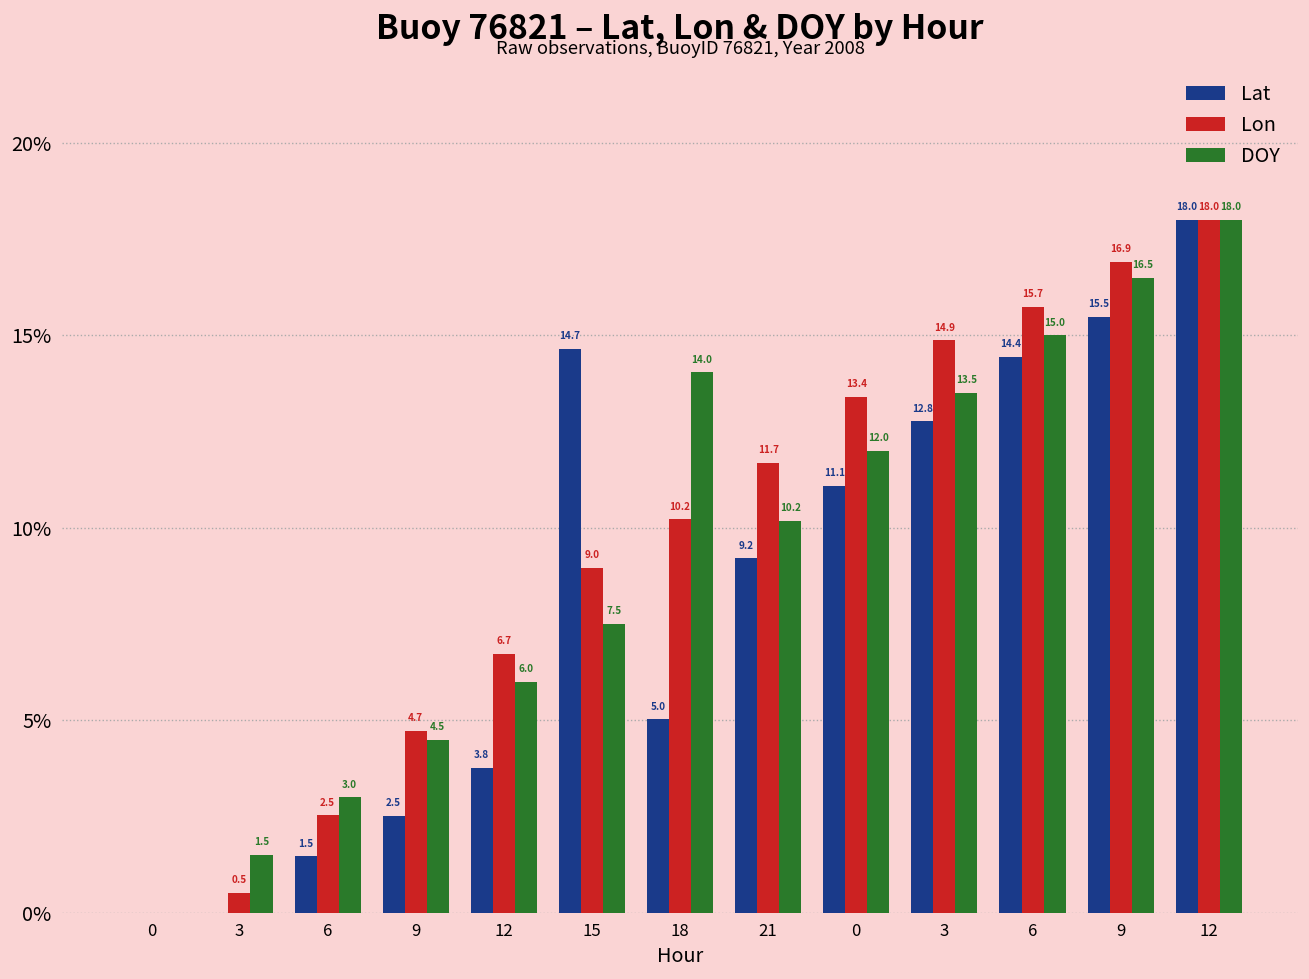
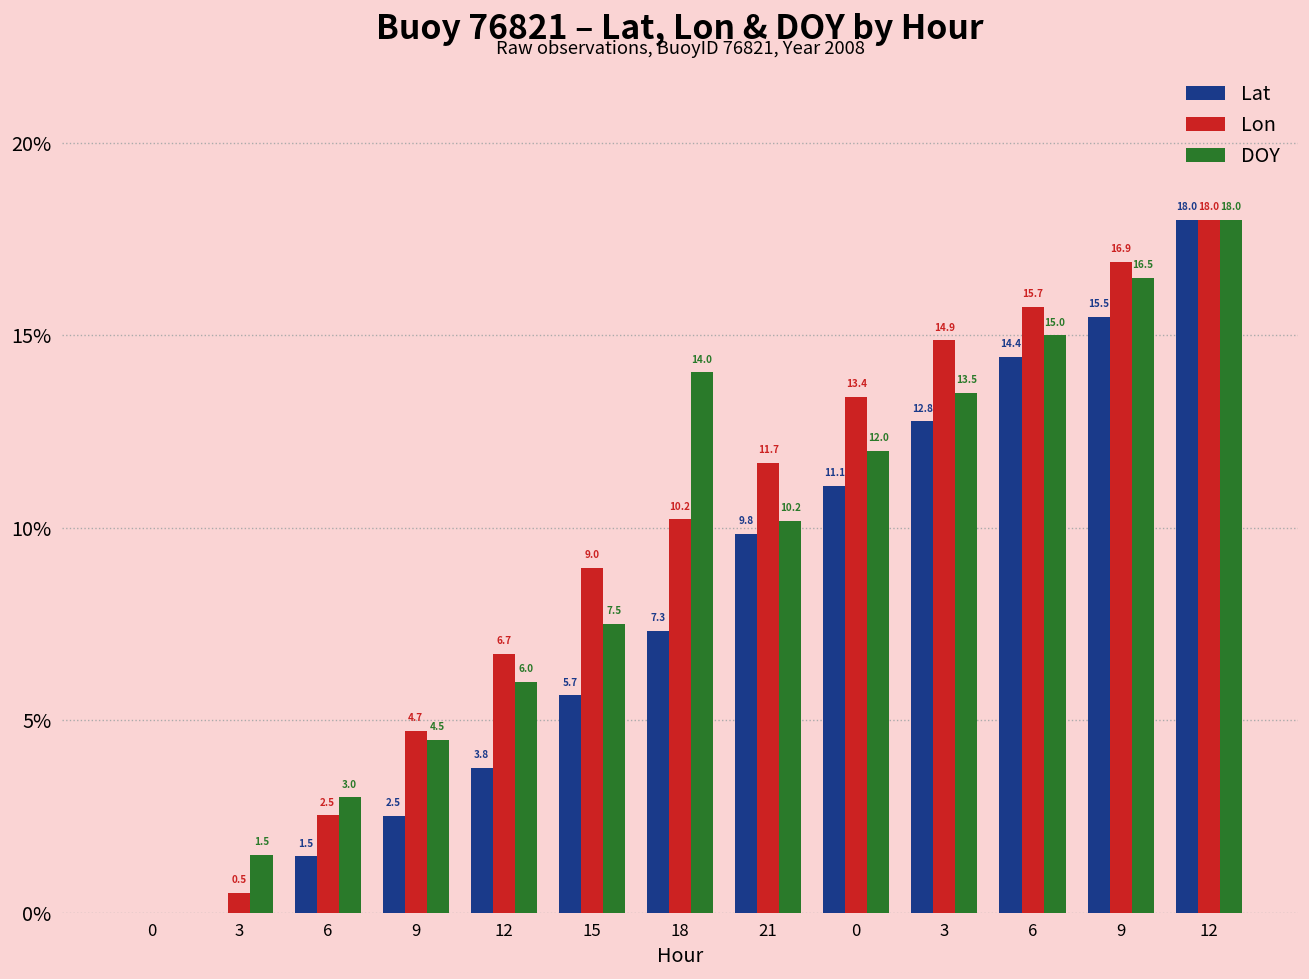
Lat, 15: 14.7 -> 5.7
Lat, 18: 5.0 -> 7.3
Lat, 21: 9.2 -> 9.8
